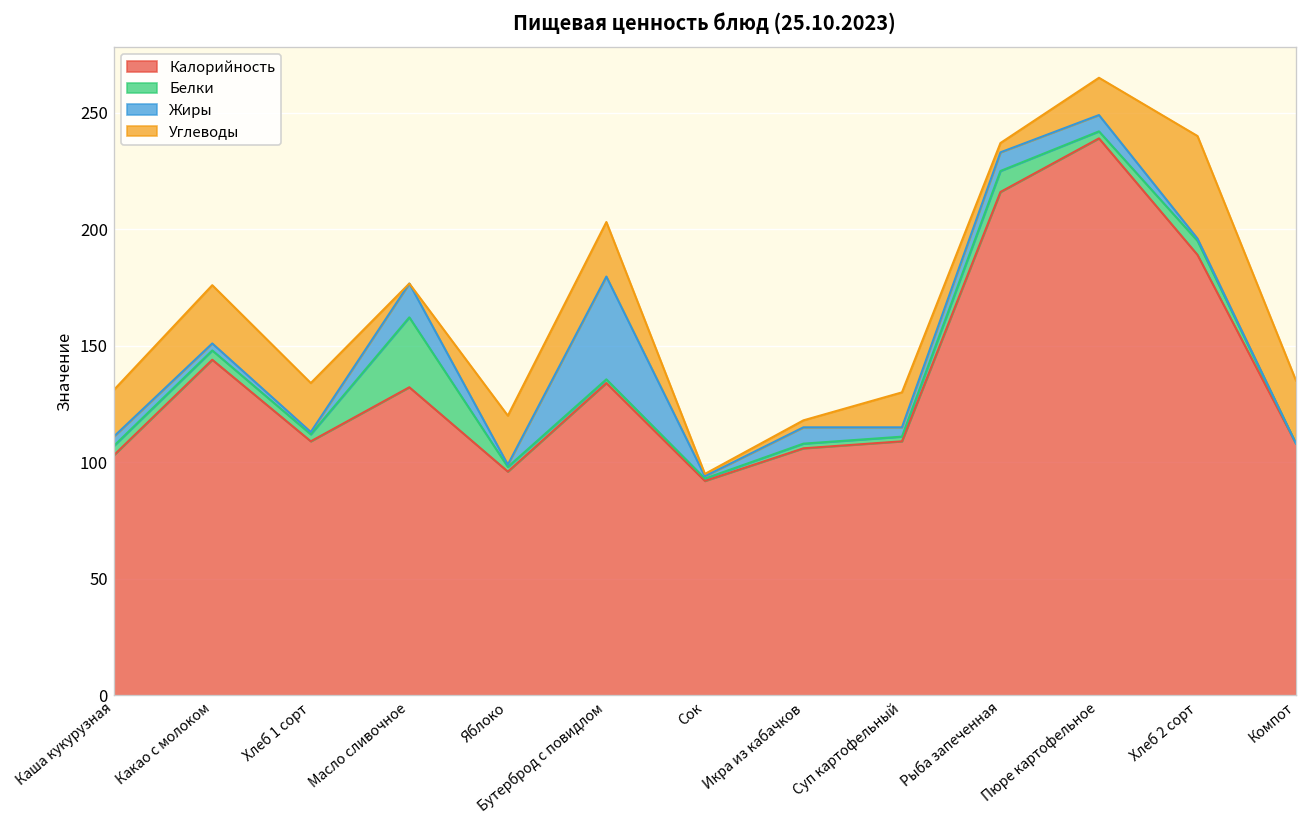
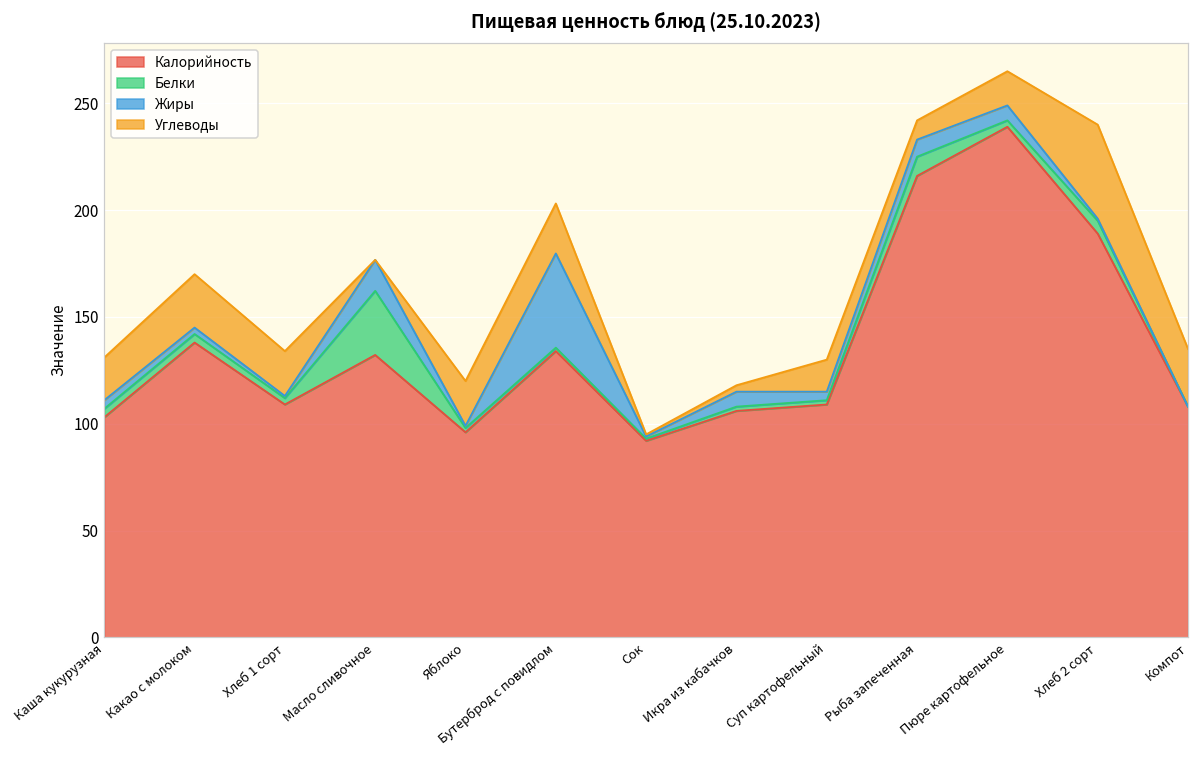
Калорийность, Какао с молоком: 144 -> 138
Углеводы, Рыба запеченная: 4 -> 9
